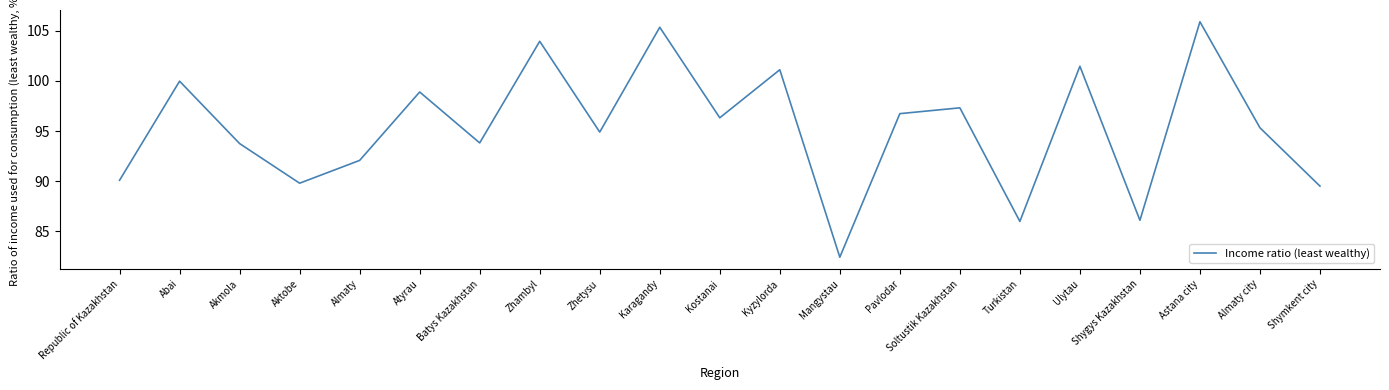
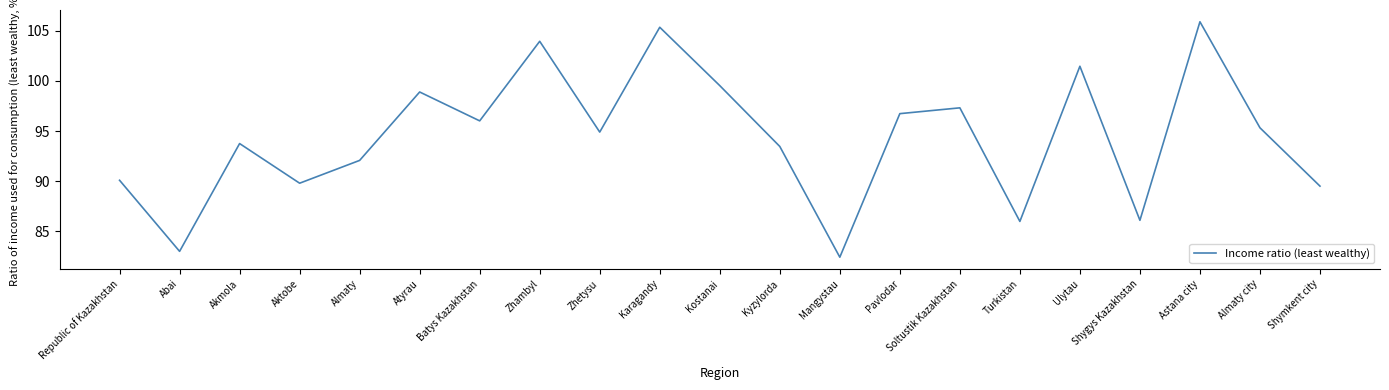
Abai: 100.0 -> 83.0
Batys Kazakhstan: 93.8 -> 96.0
Kostanai: 96.3 -> 99.5
Kyzylorda: 101.1 -> 93.5
